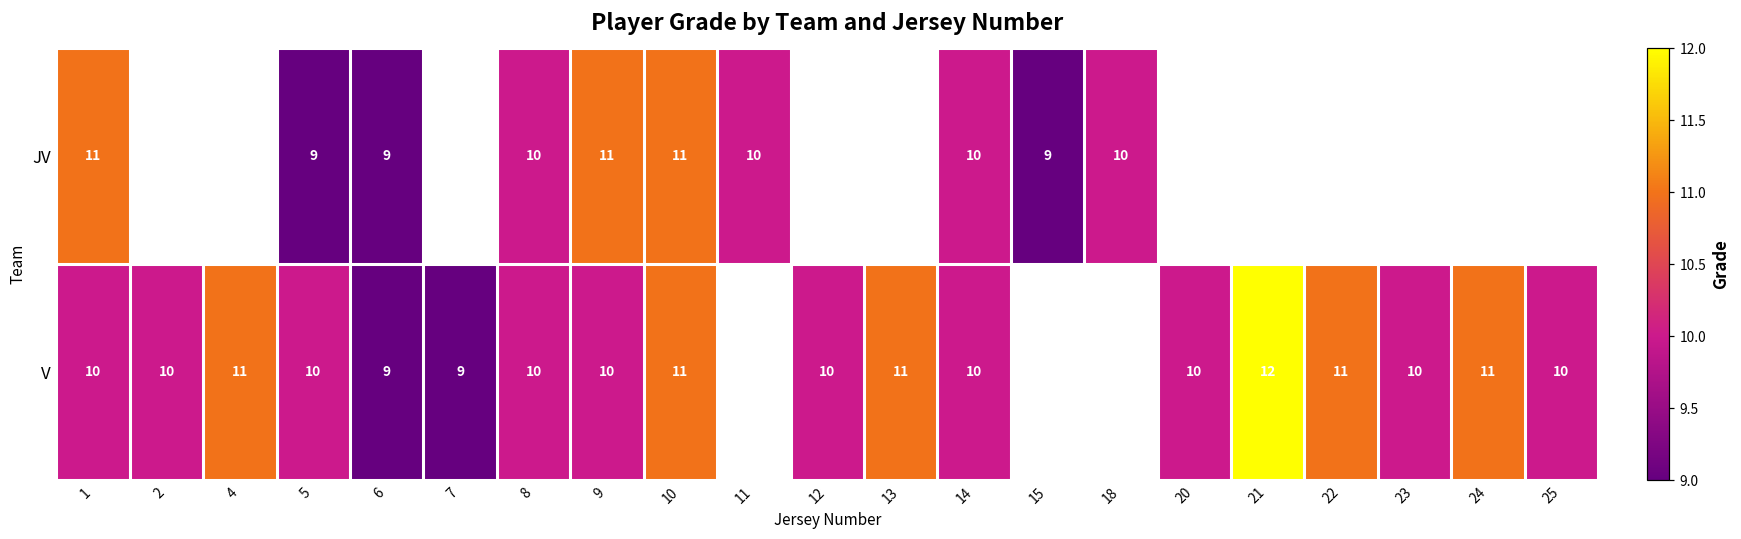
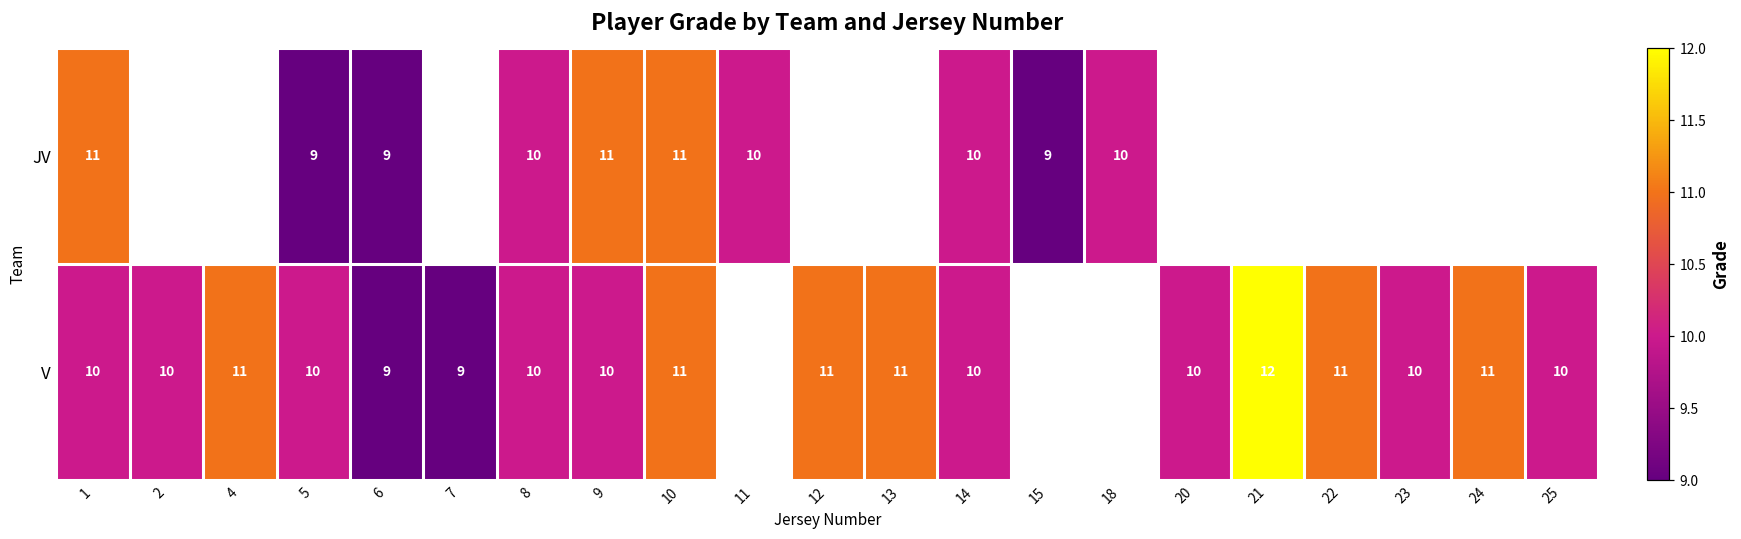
V, 12: 10 -> 11
